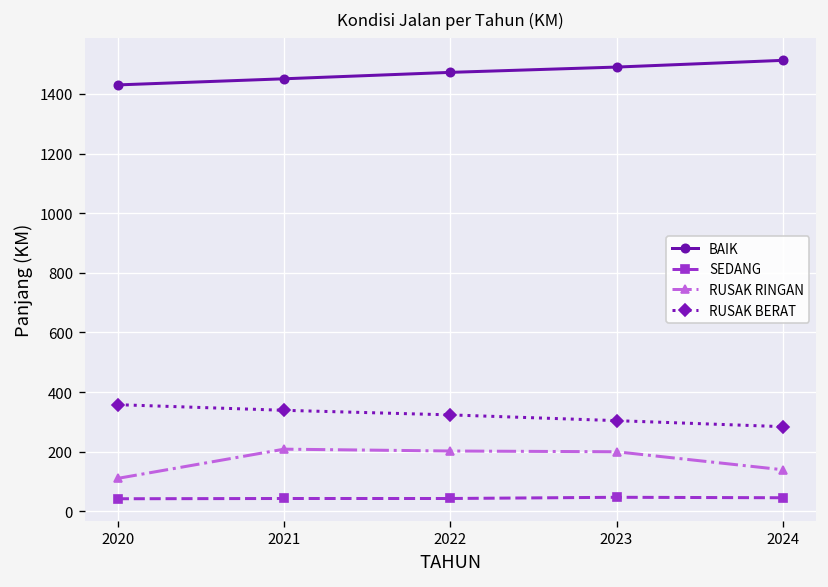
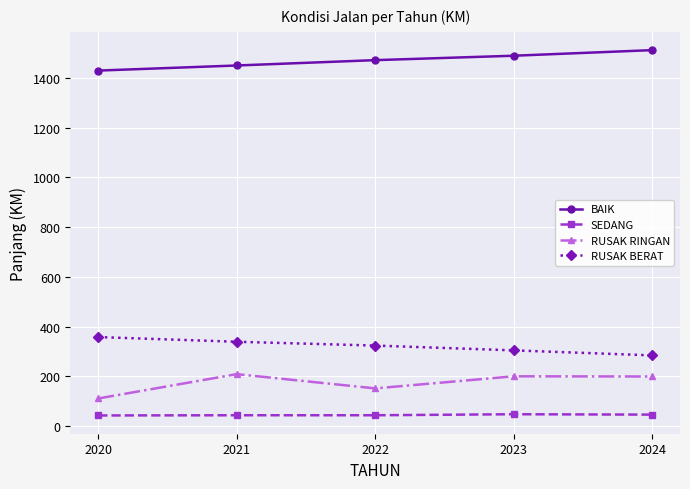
RUSAK RINGAN, 2022: 200 -> 150
RUSAK RINGAN, 2024: 140 -> 200
